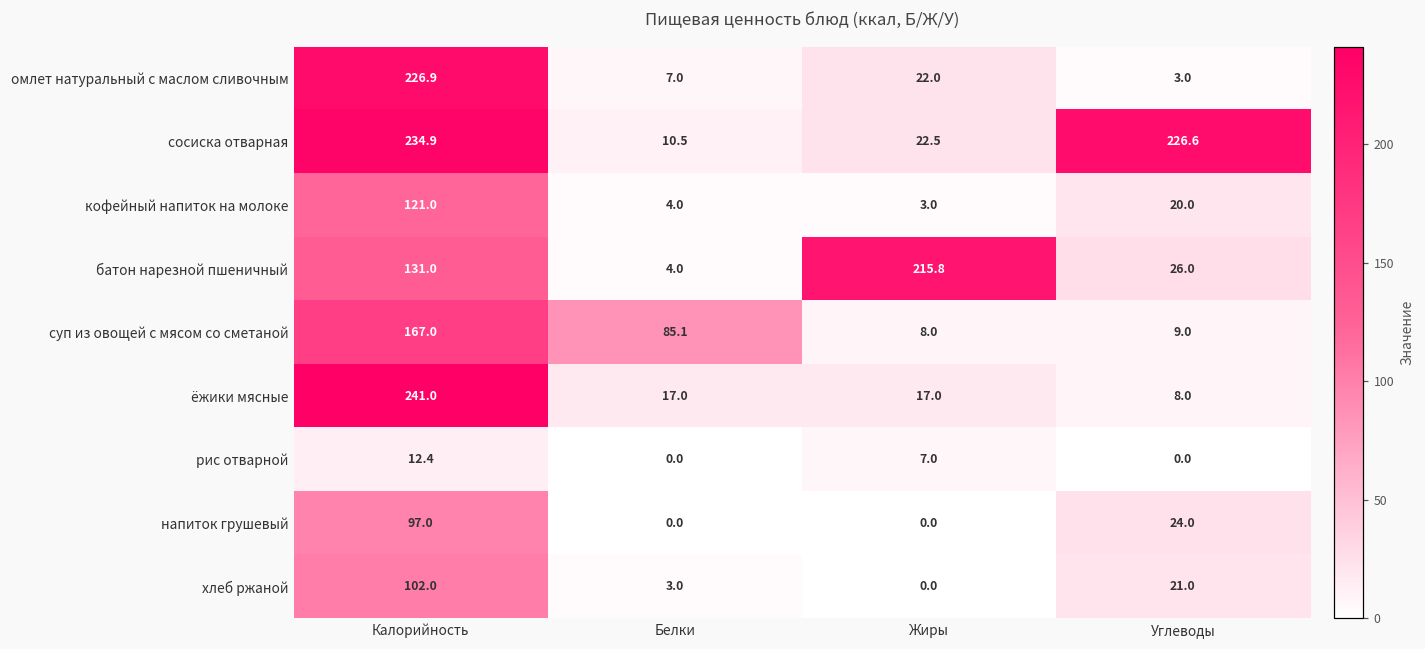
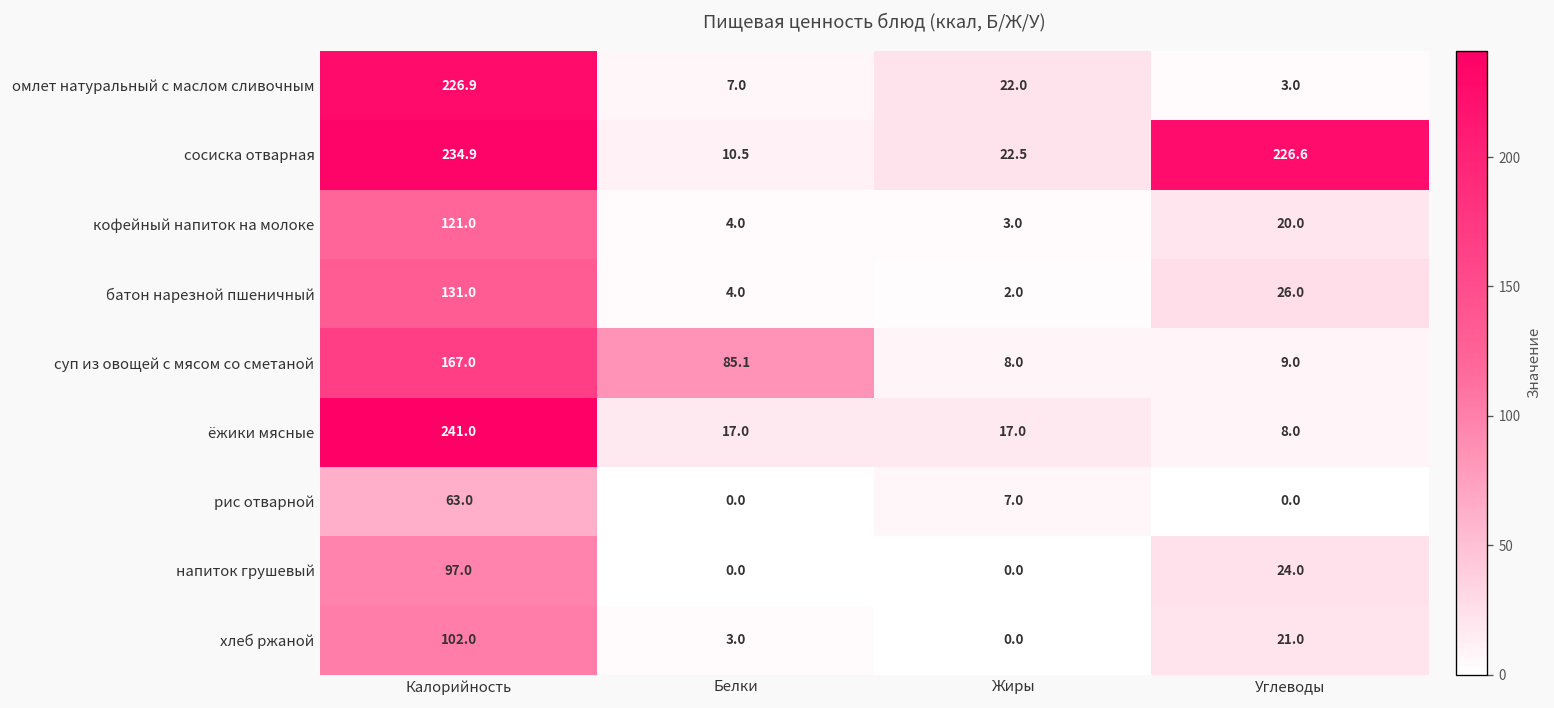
батон нарезной пшеничный, Жиры: 215.8 -> 2.0
рис отварной, Калорийность: 12.4 -> 63.0
